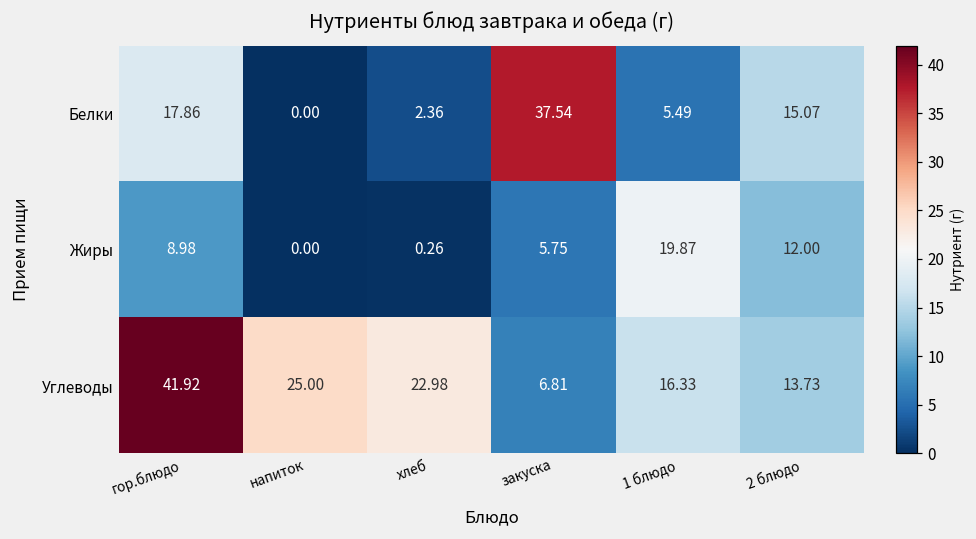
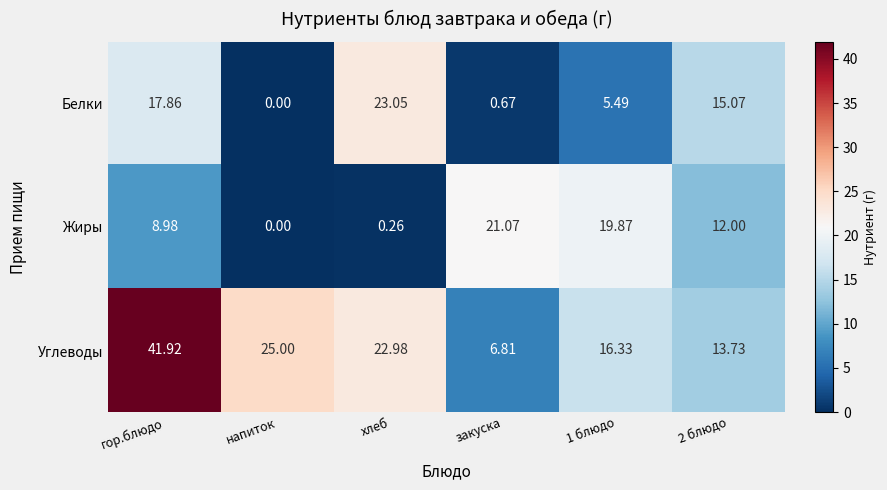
Белки, хлеб: 2.36 -> 23.05
Белки, закуска: 37.54 -> 0.67
Жиры, закуска: 5.75 -> 21.07
